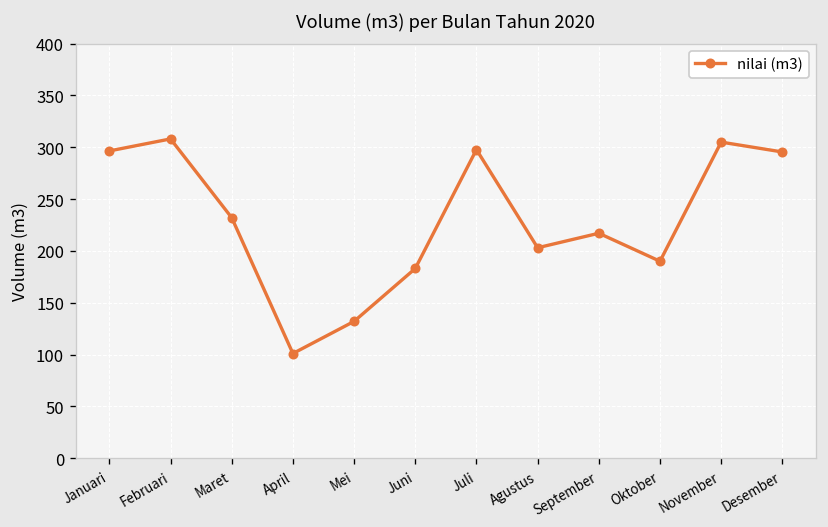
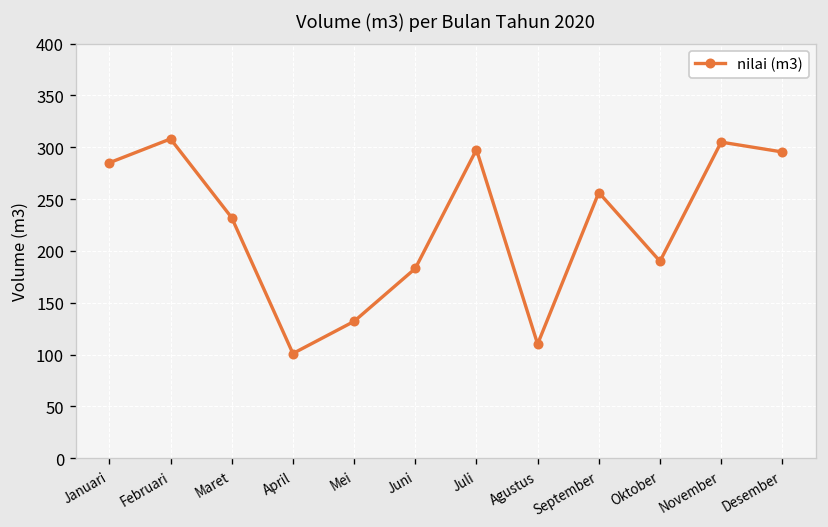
Januari: 300 -> 290
Agustus: 200 -> 110
September: 220 -> 260
